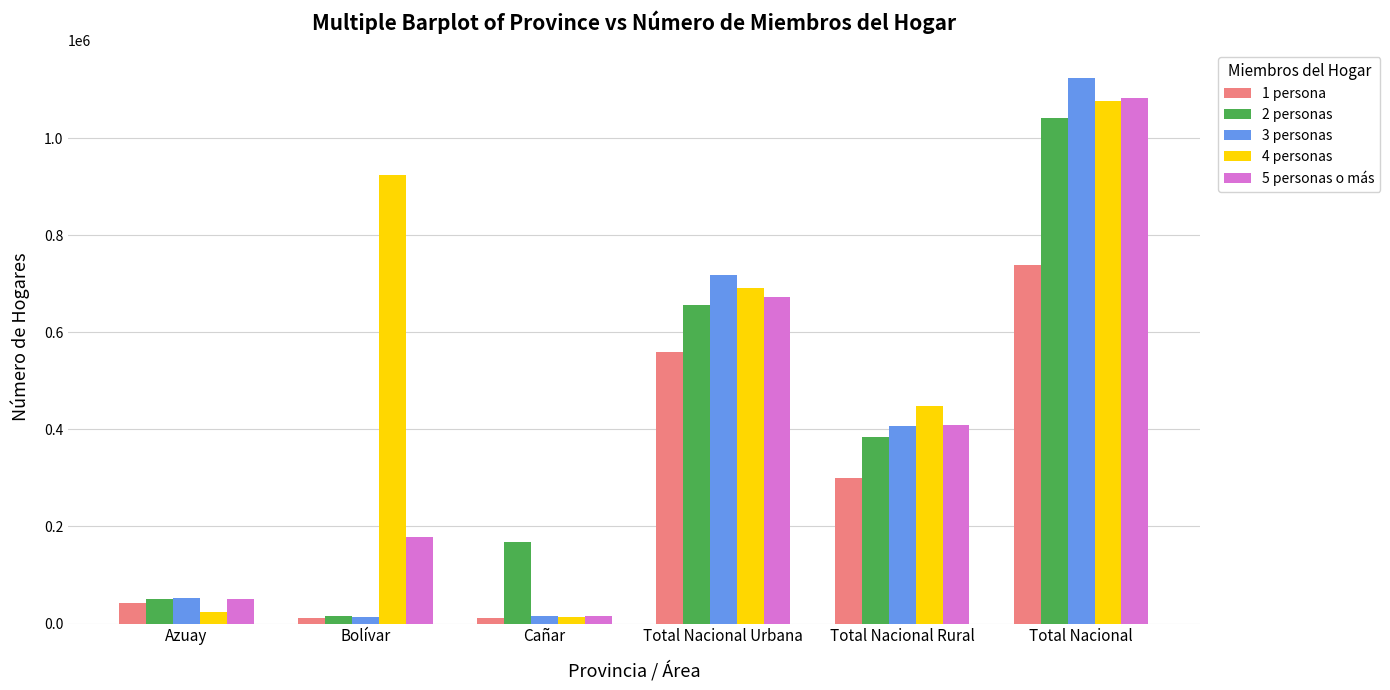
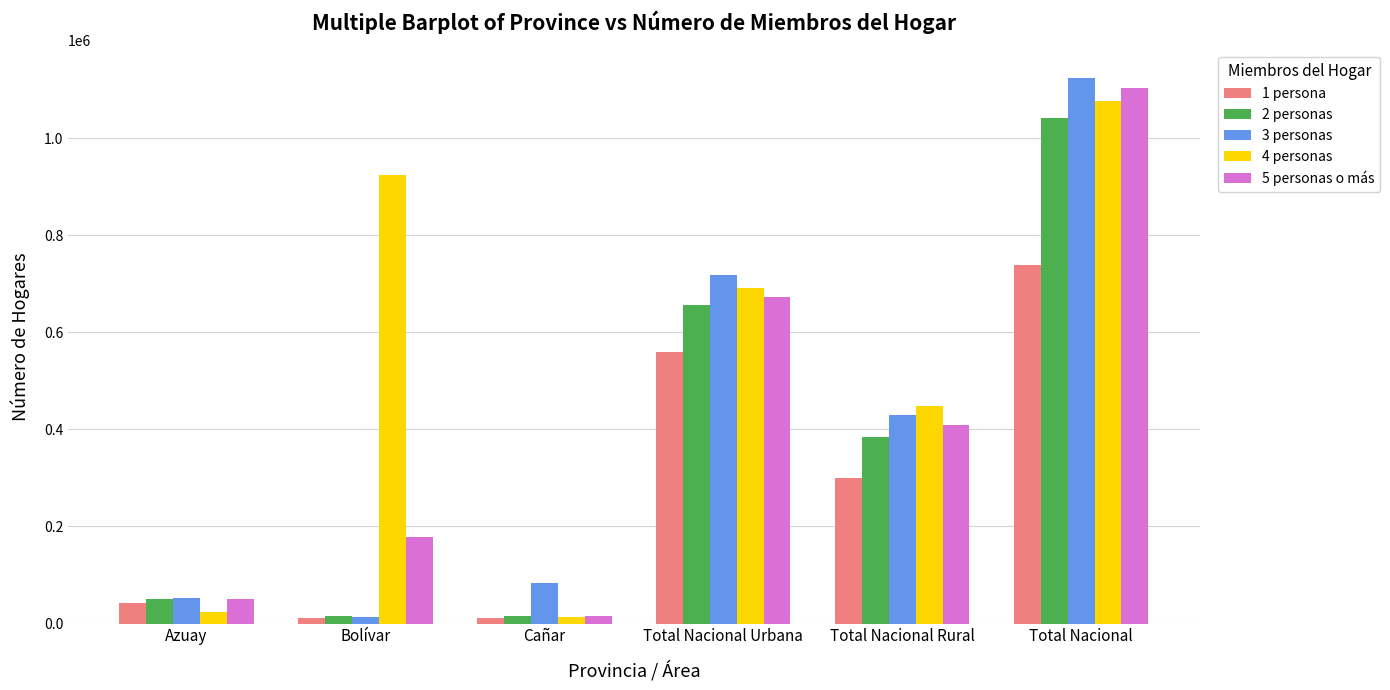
2 personas, Cañar: 170000 -> 10000
3 personas, Cañar: 10000 -> 80000
3 personas, Total Nacional Rural: 410000 -> 430000
5 personas o más, Total Nacional: 1080000 -> 1100000
